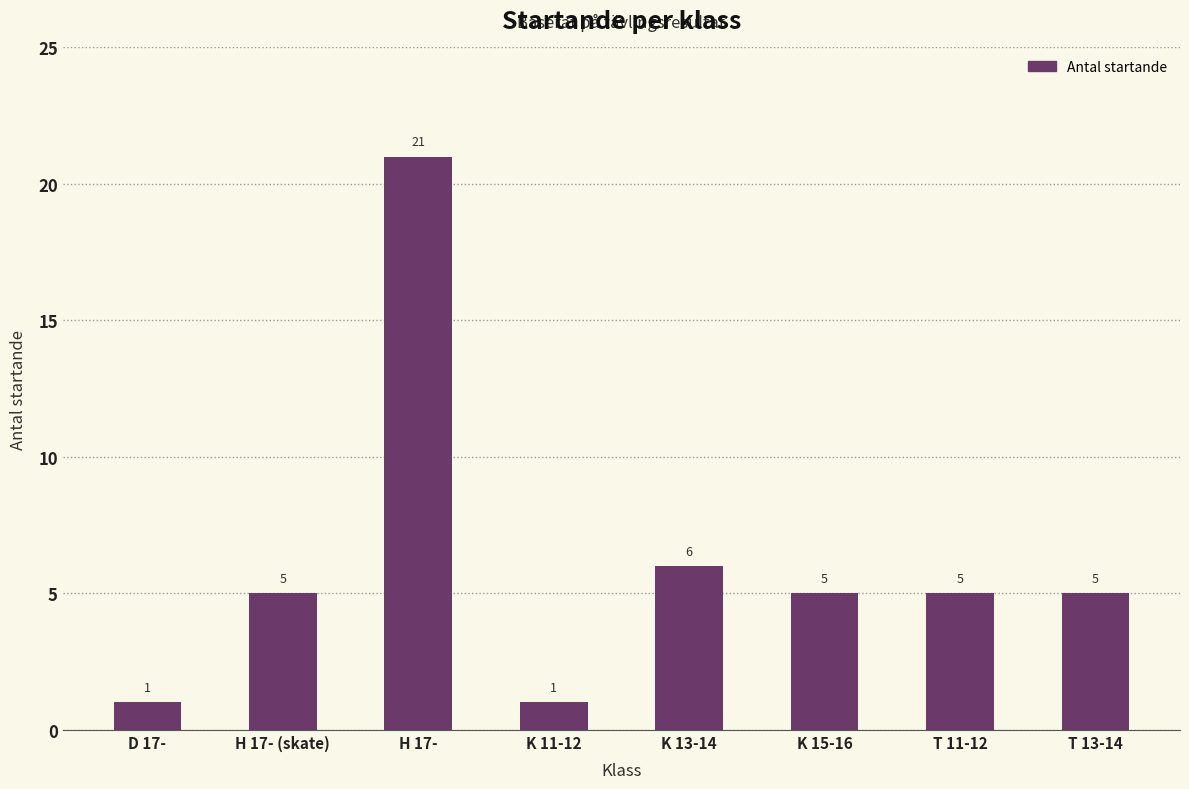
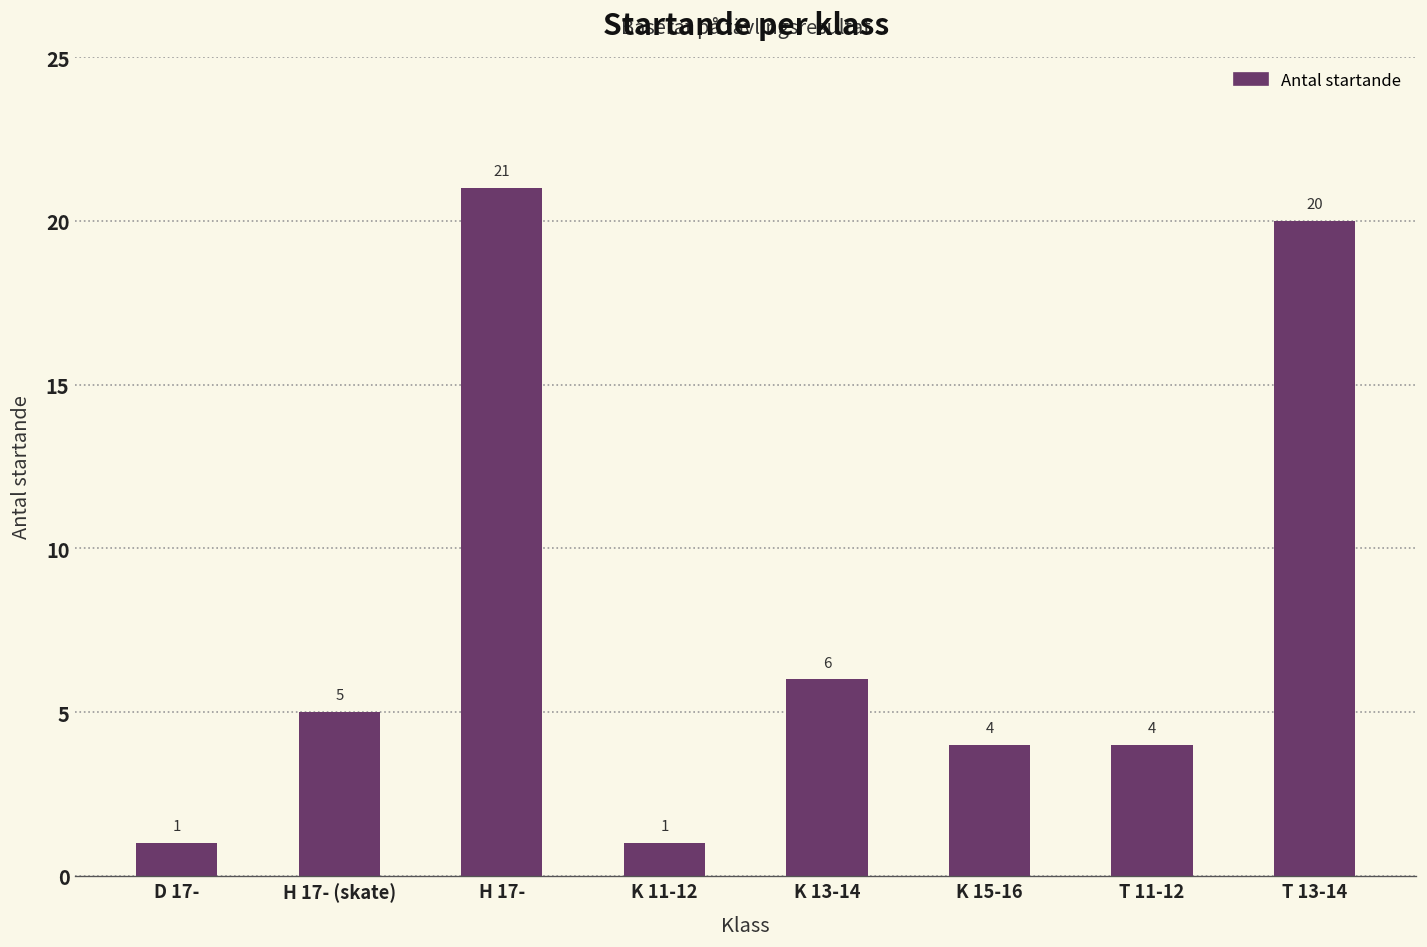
K 15-16: 5 -> 4
T 11-12: 5 -> 4
T 13-14: 5 -> 20
